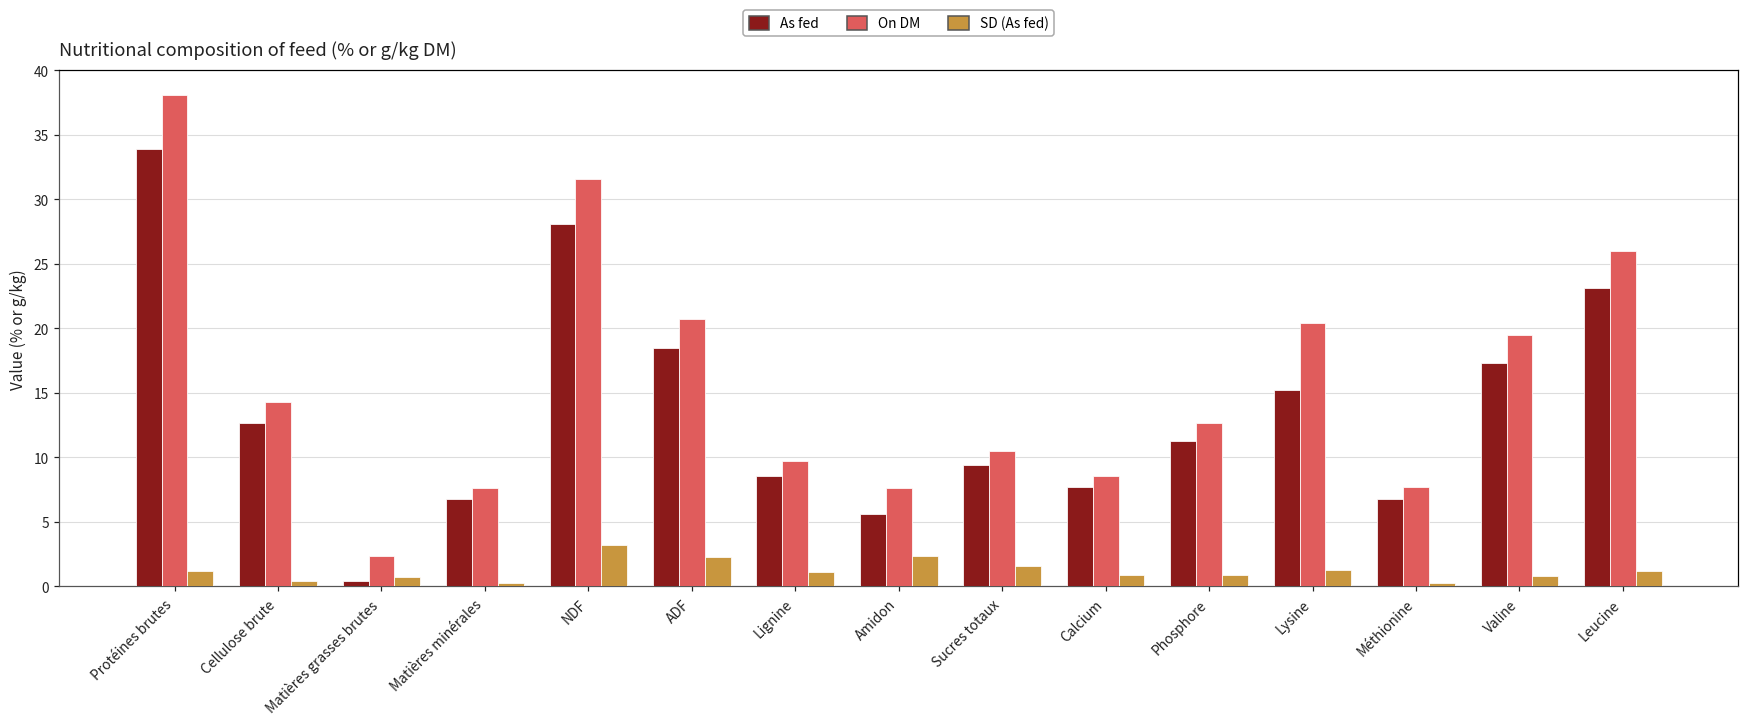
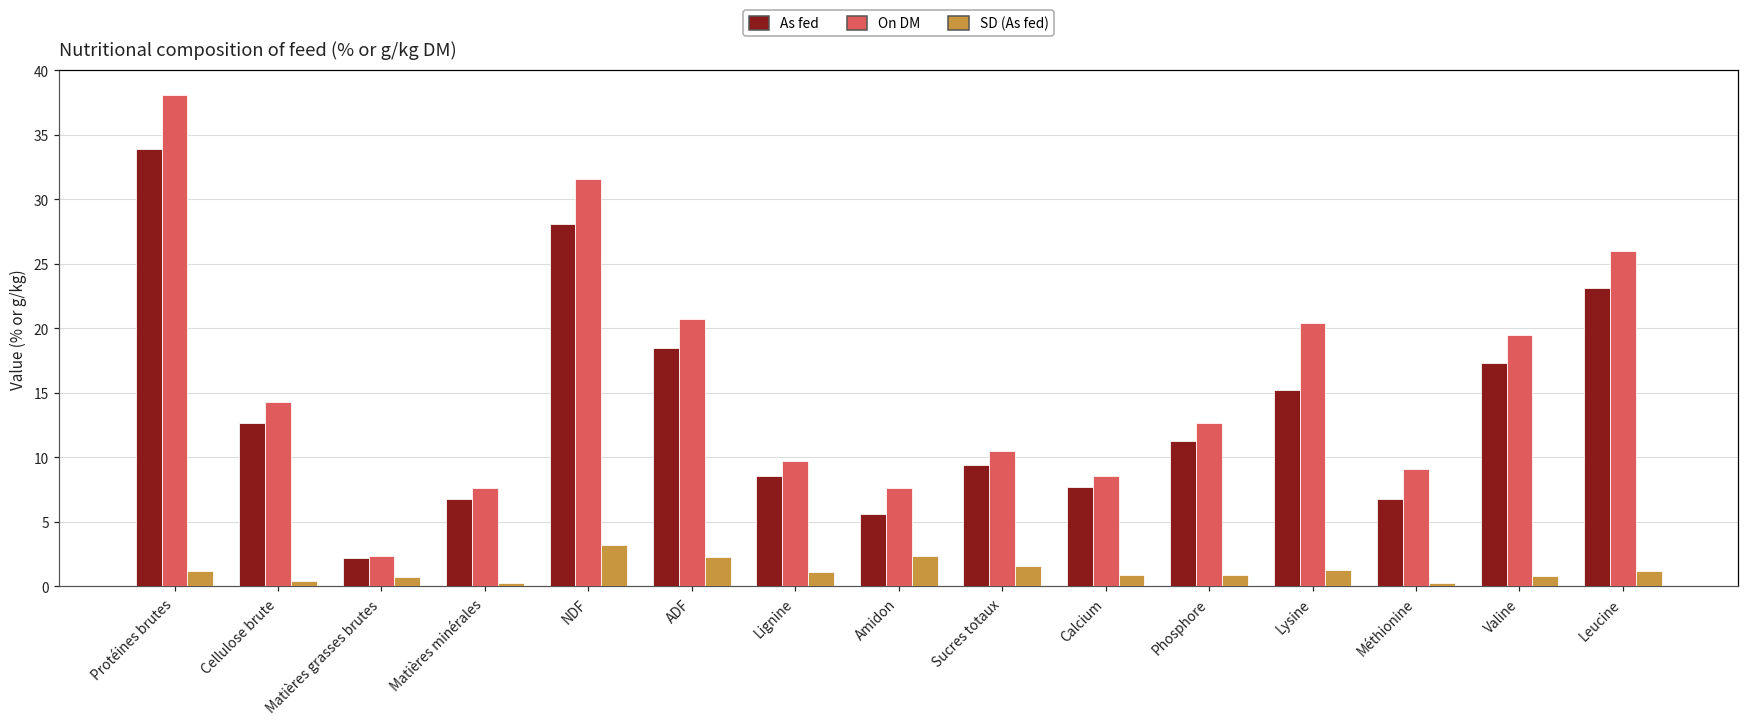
As fed, Matières grasses brutes: 0.4 -> 2.2
On DM, Méthionine: 7.7 -> 9.1
